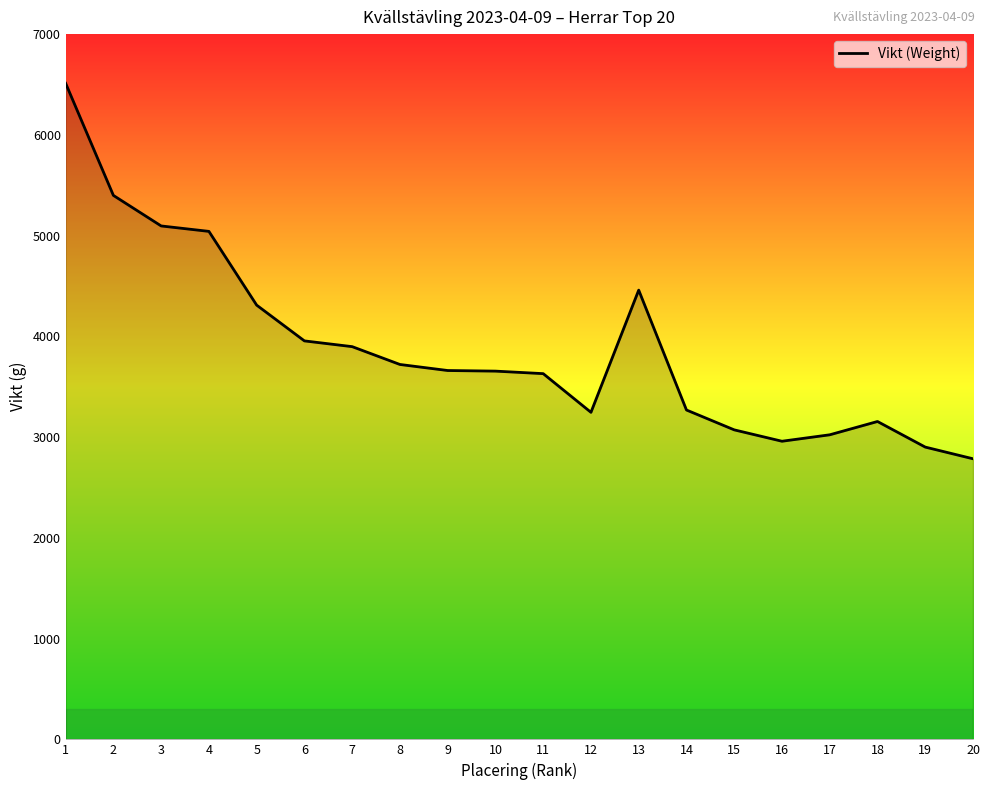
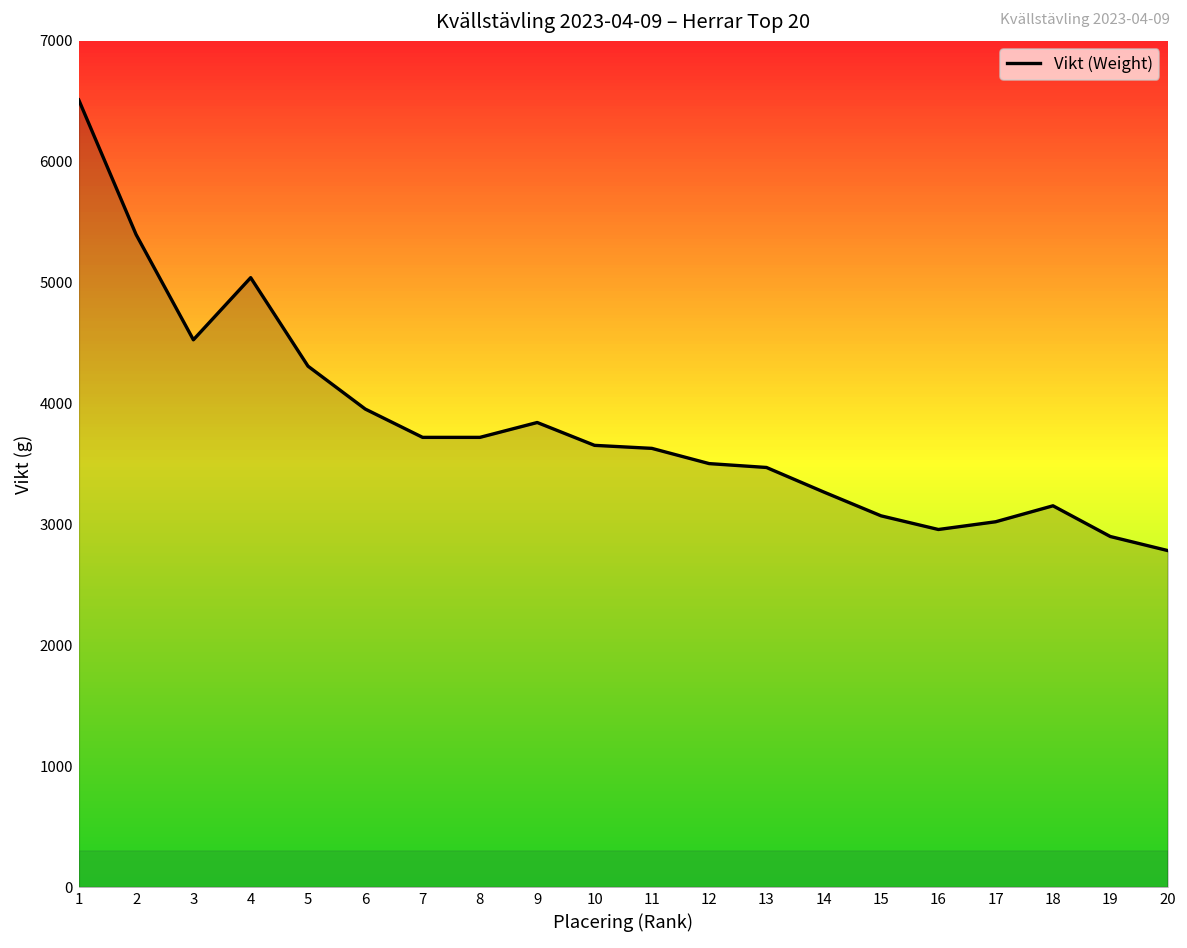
3: 5100 -> 4530
7: 3900 -> 3720
9: 3660 -> 3840
12: 3250 -> 3500
13: 4460 -> 3470
